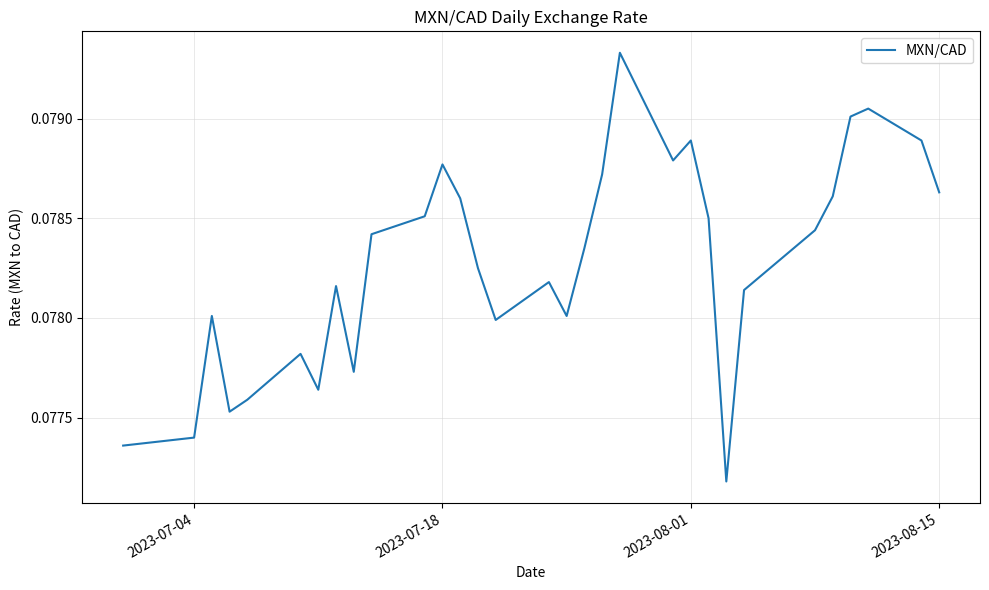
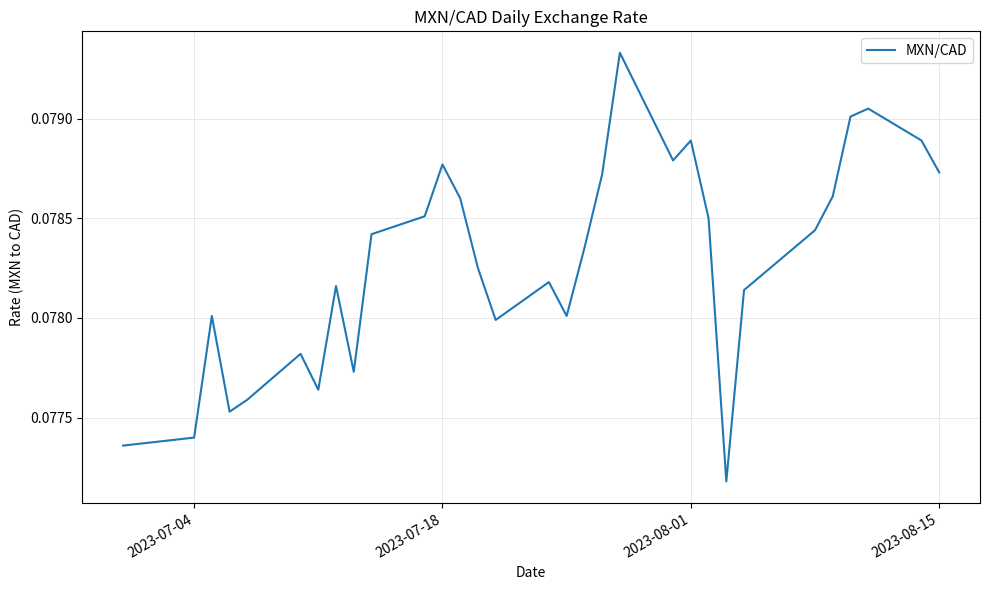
2023-08-15: 0.07863 -> 0.07873
